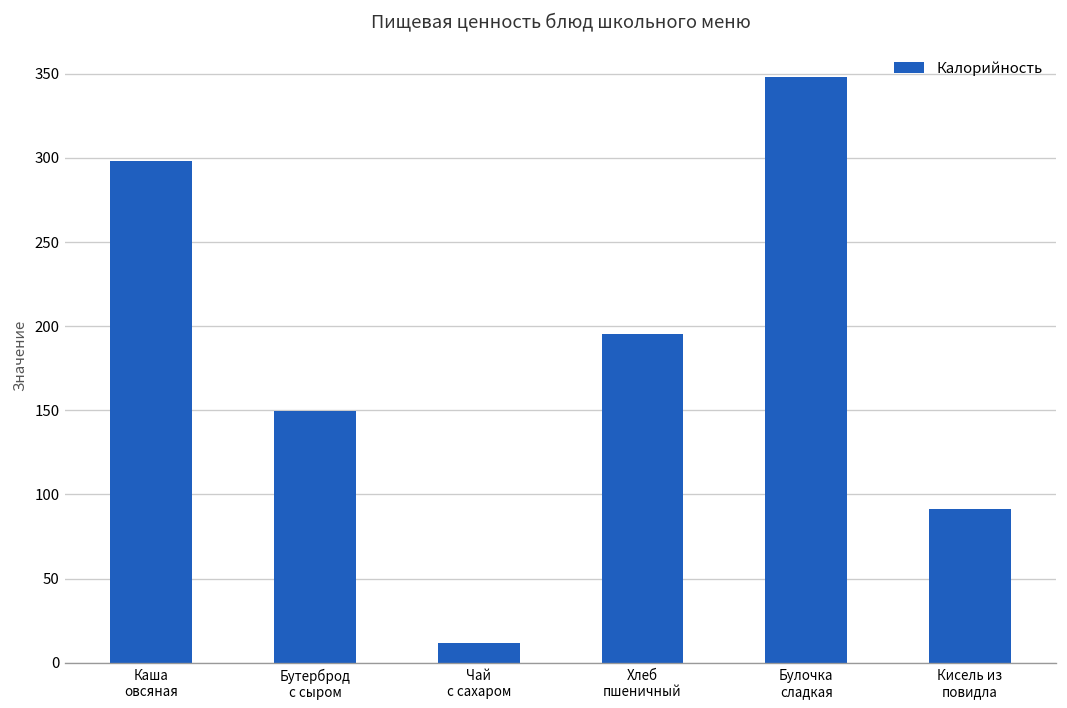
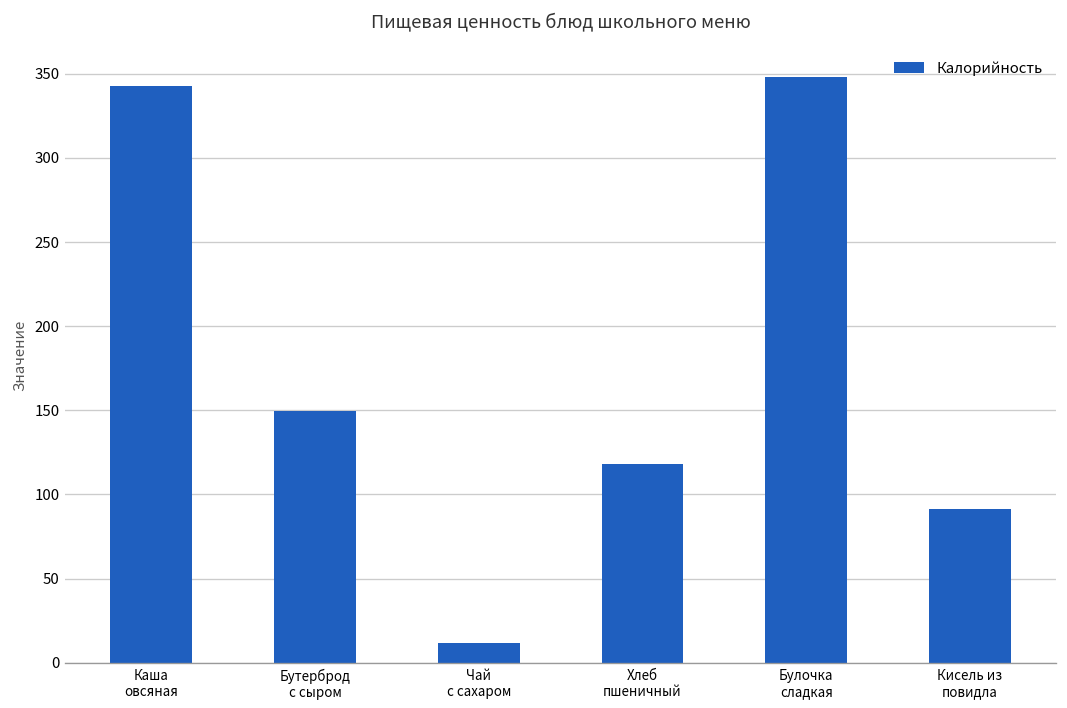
Каша овсяная: 298 -> 343
Хлеб пшеничный: 196 -> 118
